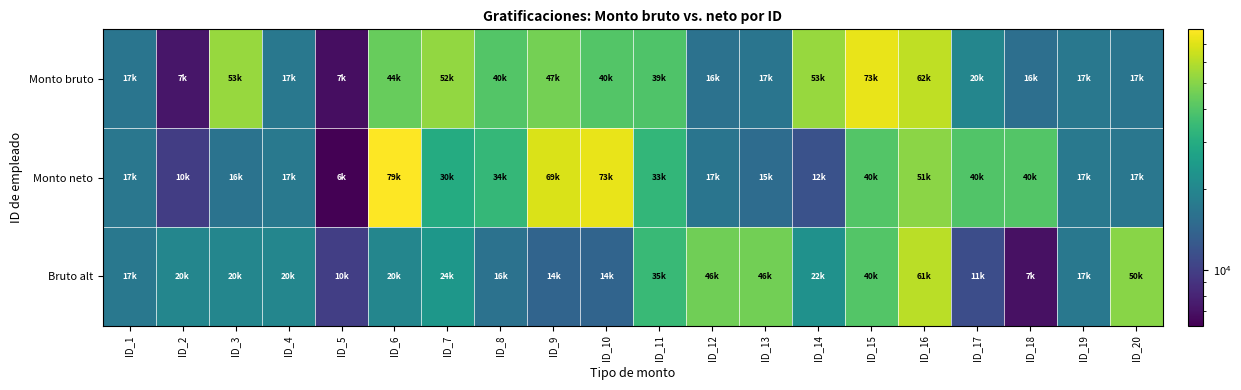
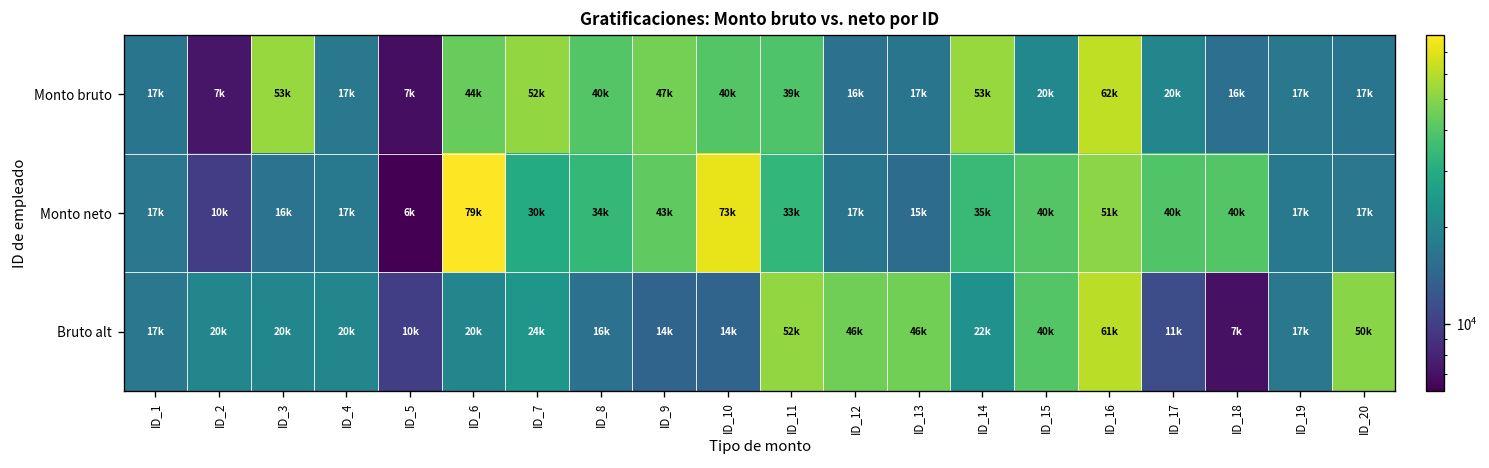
Monto bruto, ID_15: 73k -> 20k
Monto neto, ID_9: 69k -> 43k
Monto neto, ID_14: 12k -> 35k
Bruto alt, ID_11: 35k -> 52k
